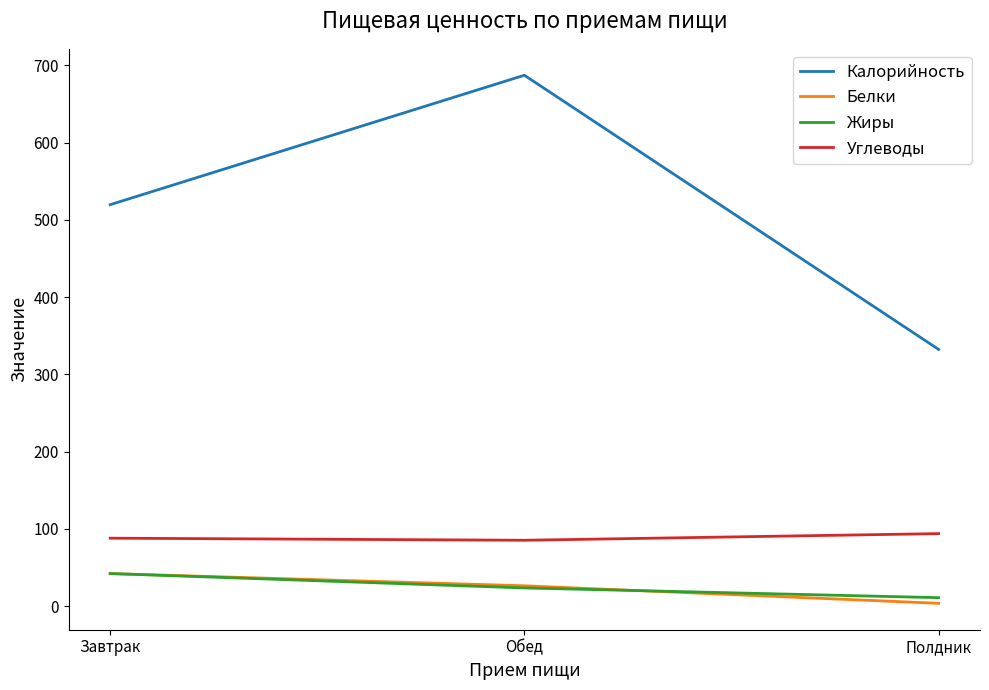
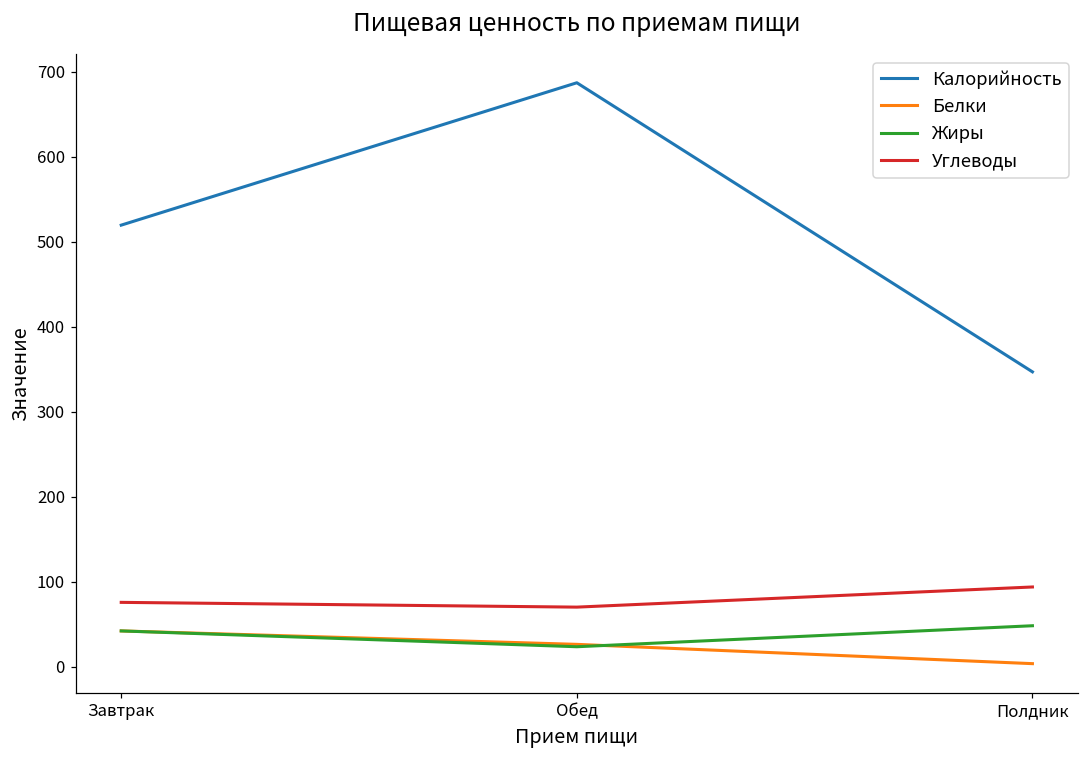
Углеводы, Завтрак: 90 -> 80
Углеводы, Обед: 90 -> 70
Калорийность, Полдник: 330 -> 350
Жиры, Полдник: 10 -> 50
